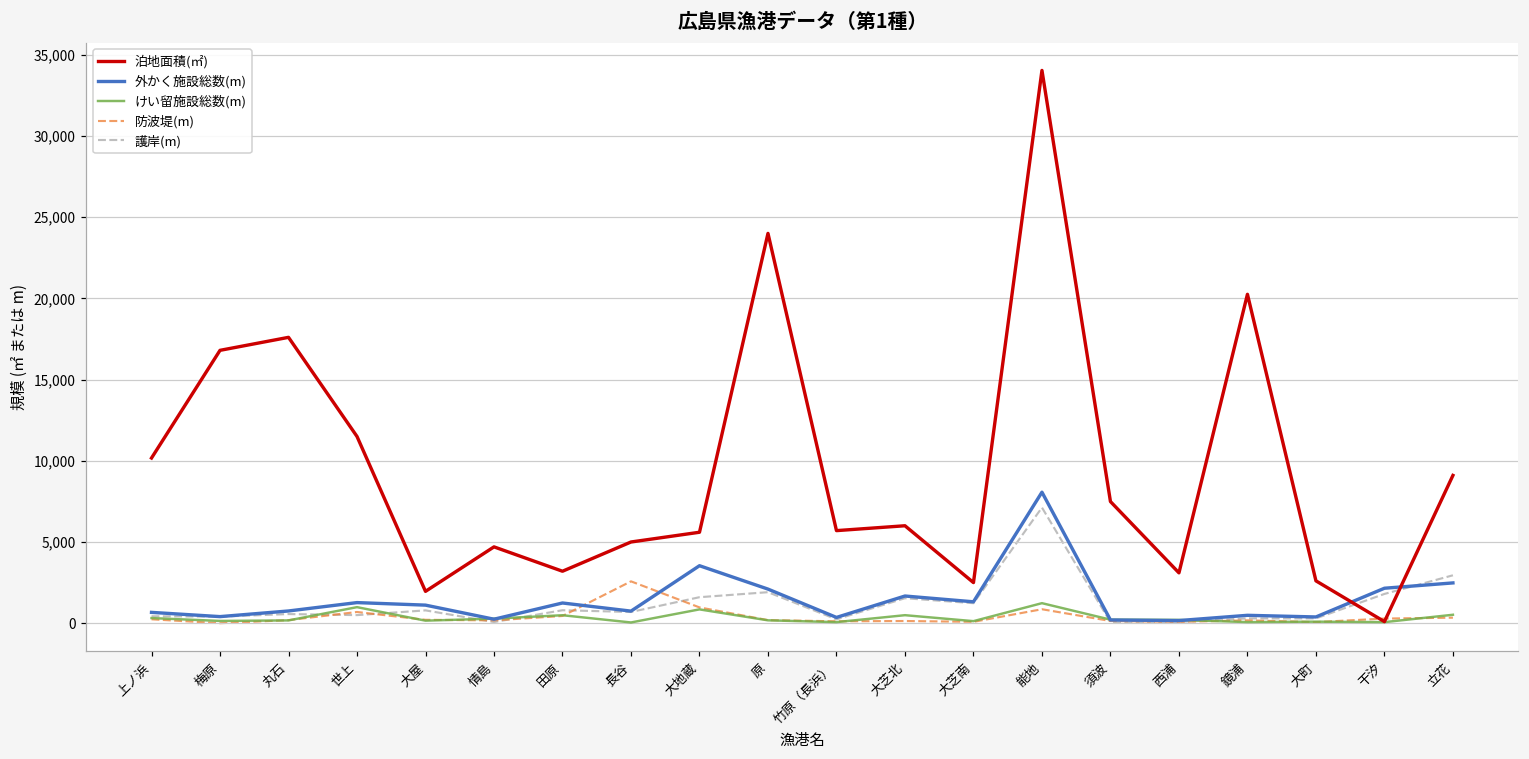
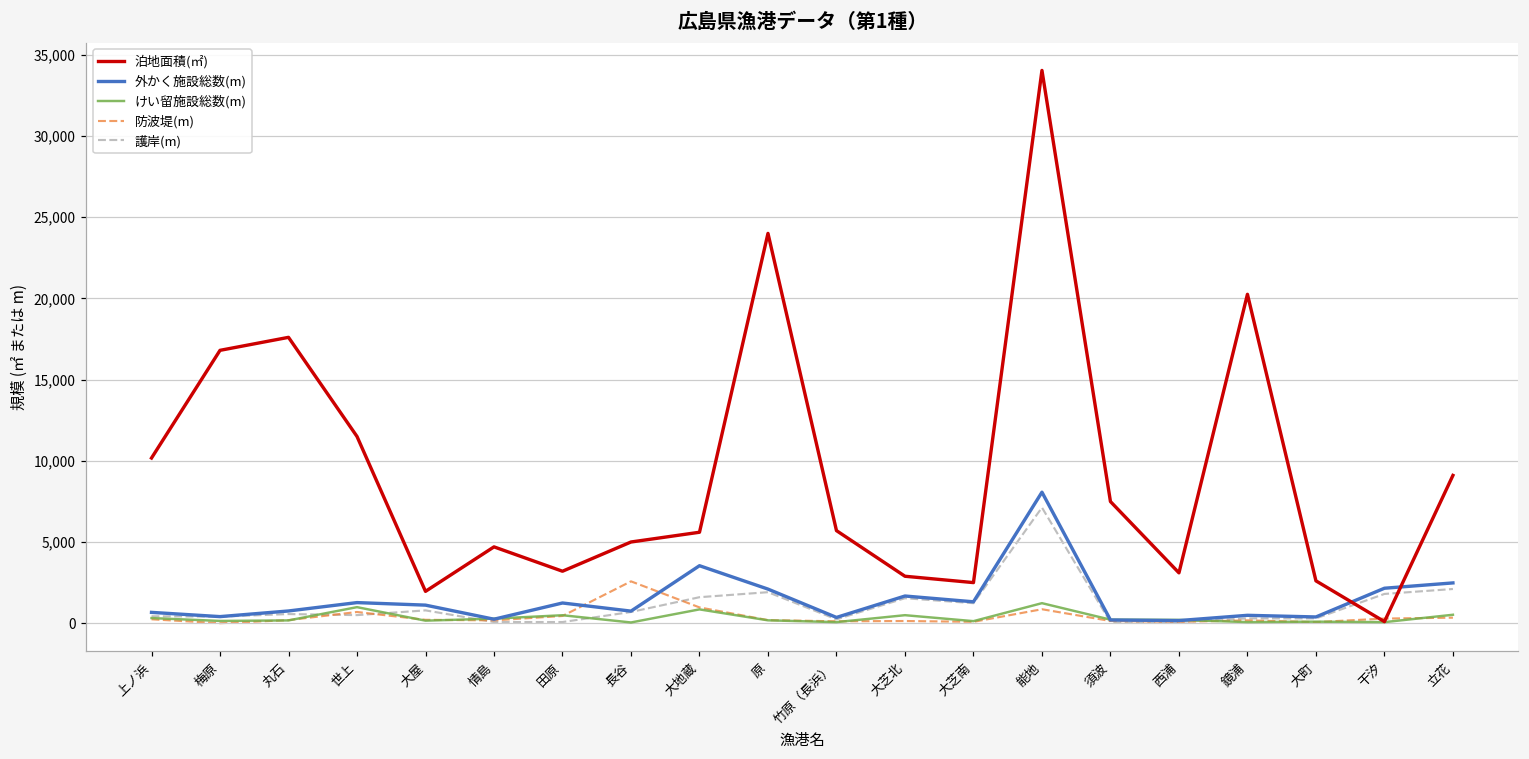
護岸(m), 田原: 800 -> 100
泊地面積(㎡), 大芝北: 6,000 -> 2,900
護岸(m), 立花: 3,000 -> 2,100
